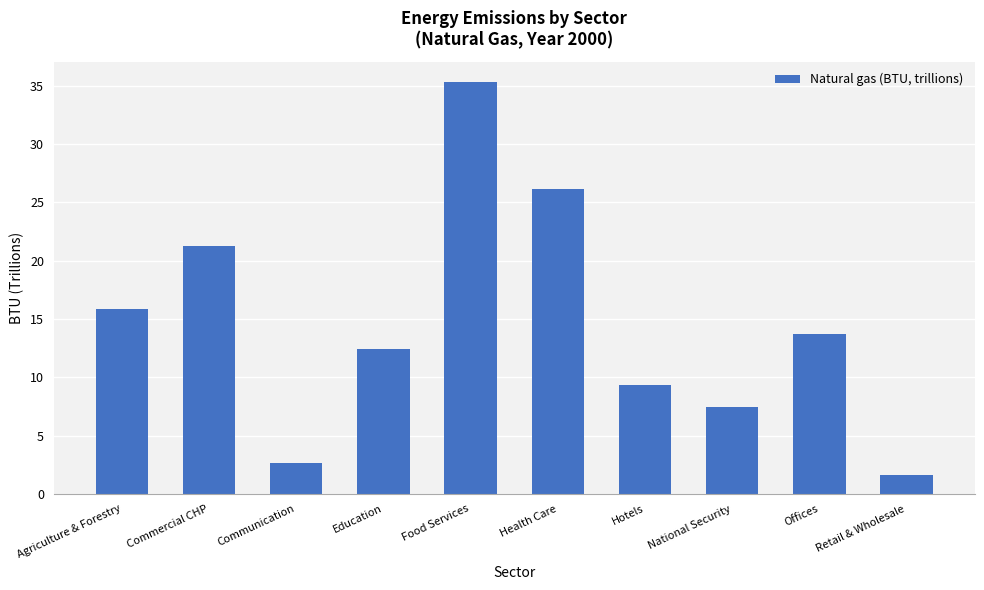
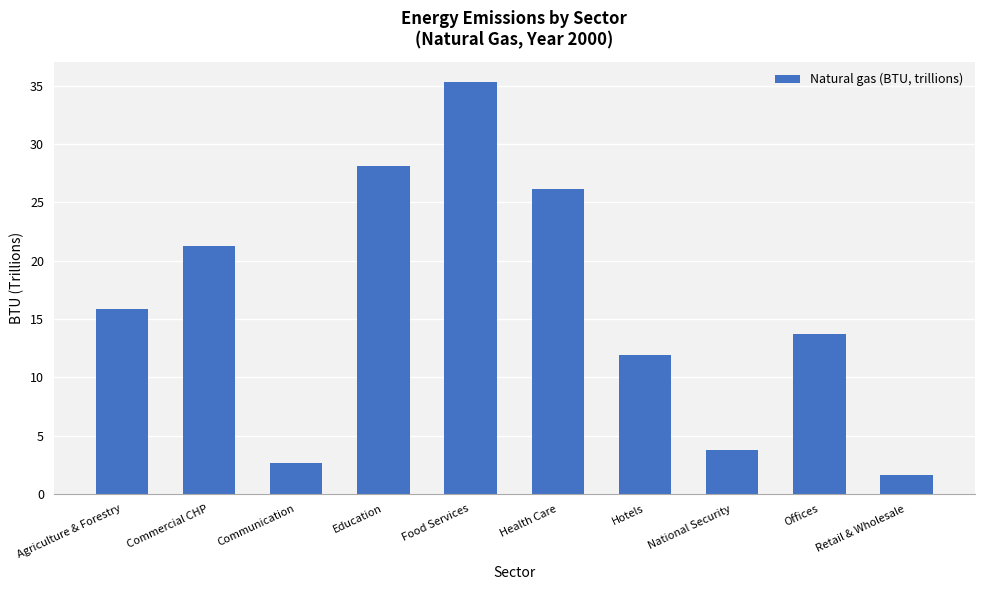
Education: 12.4 -> 28.2
Hotels: 9.3 -> 11.9
National Security: 7.5 -> 3.8
